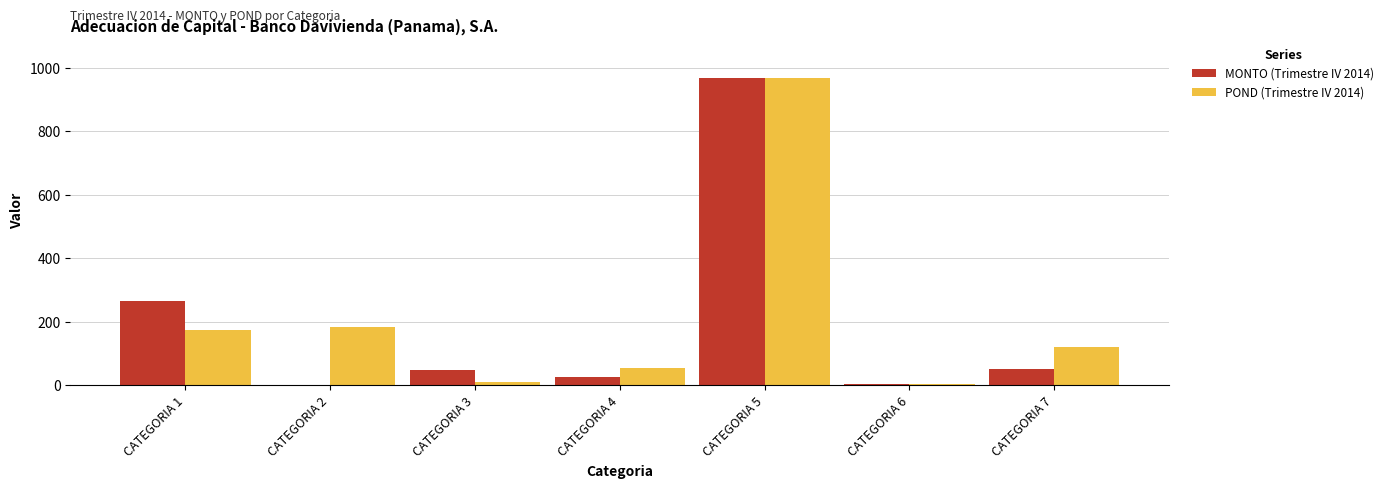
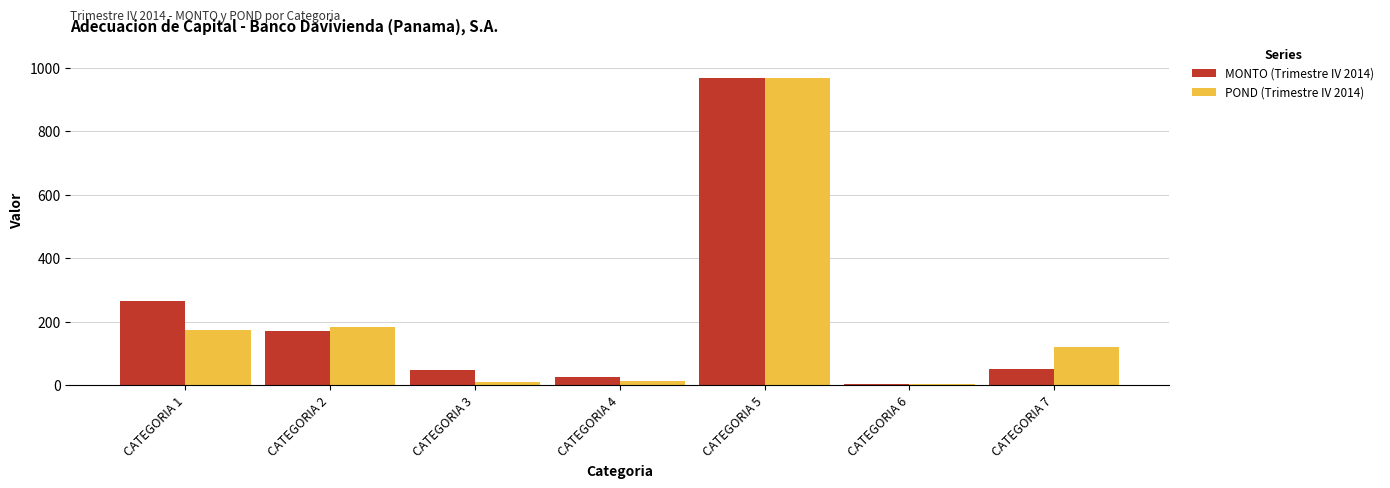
MONTO (Trimestre IV 2014), CATEGORIA 2: 0 -> 170
POND (Trimestre IV 2014), CATEGORIA 4: 50 -> 10
